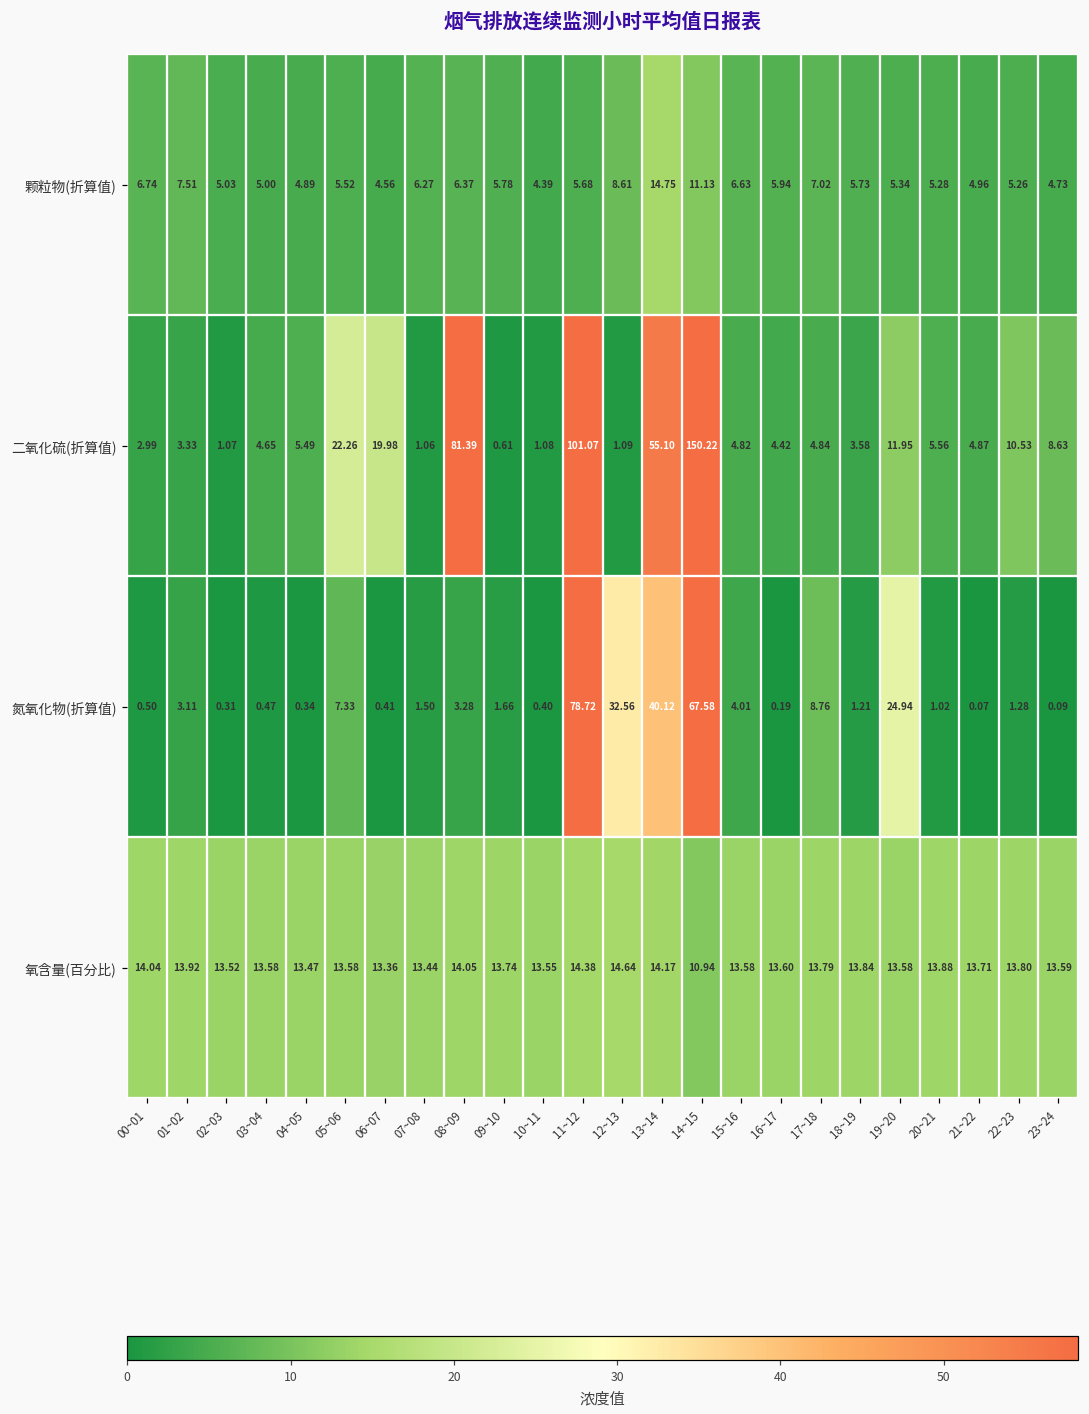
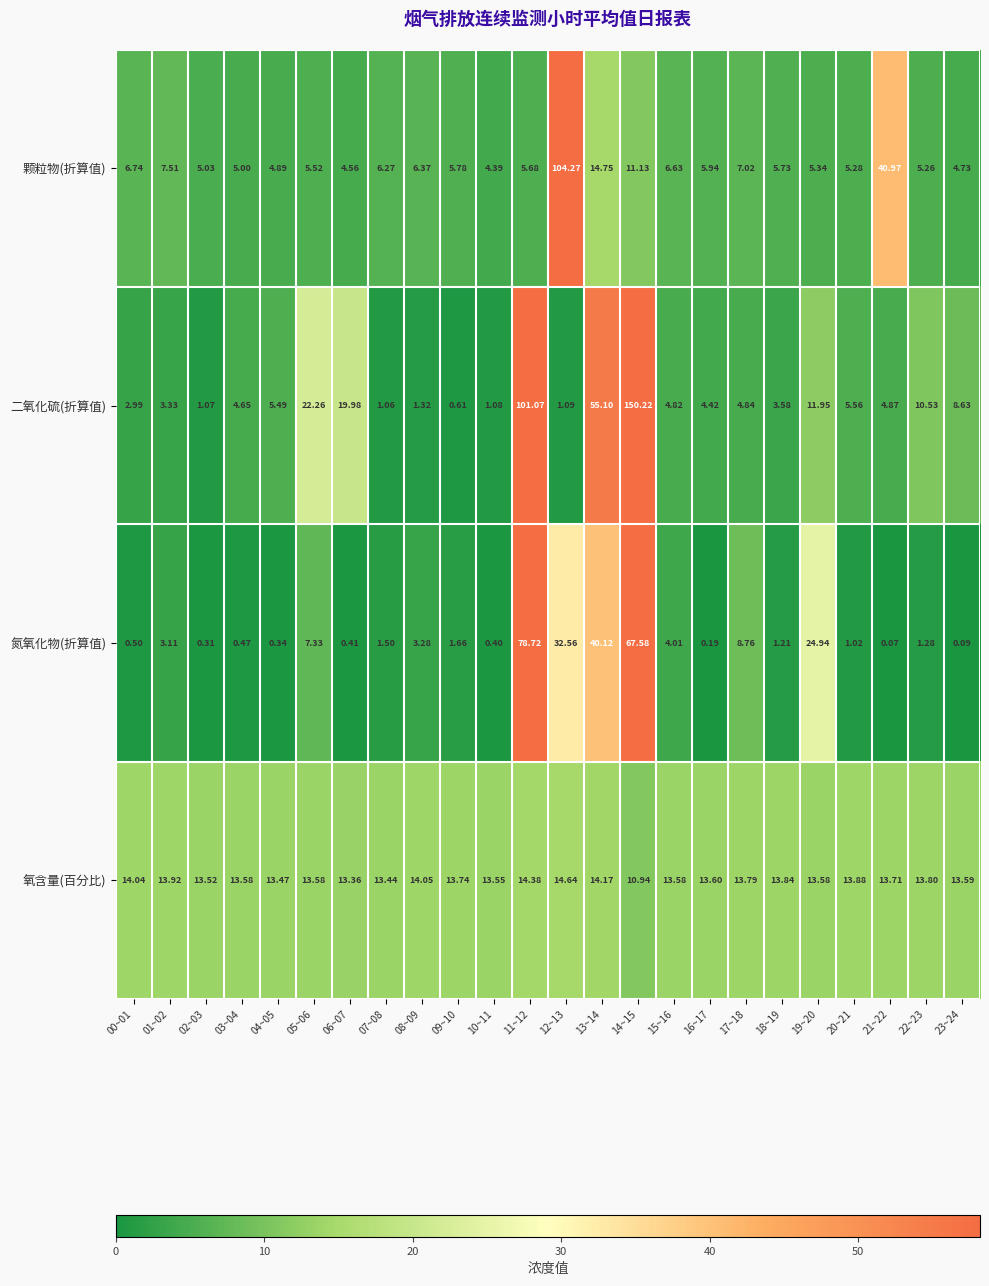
颗粒物(折算值), 12~13: 8.61 -> 104.27
颗粒物(折算值), 21~22: 4.96 -> 40.97
二氧化硫(折算值), 08~09: 81.39 -> 1.32
